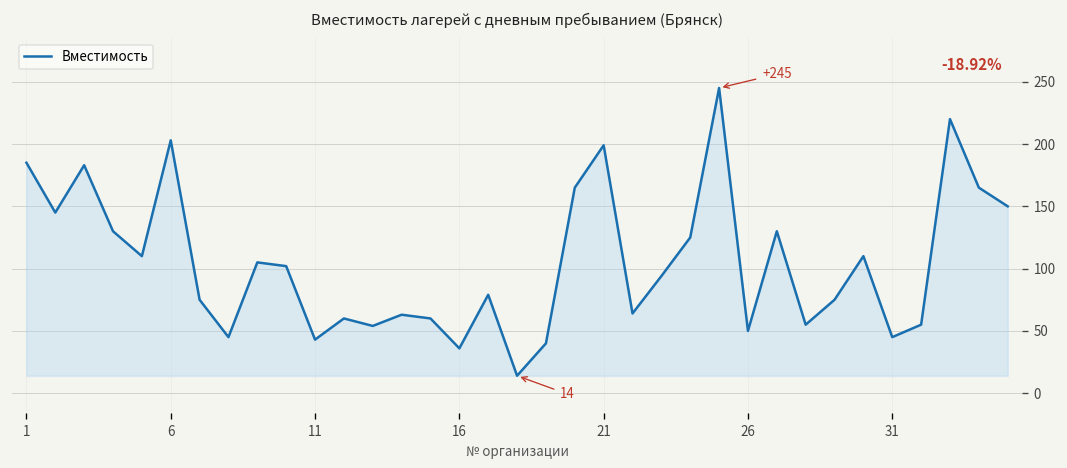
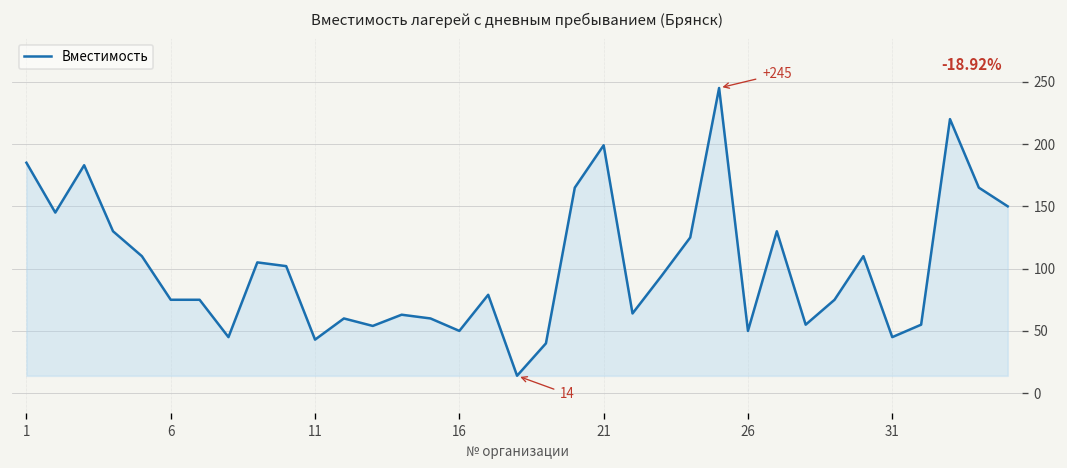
6: 203 -> 75
16: 36 -> 50
